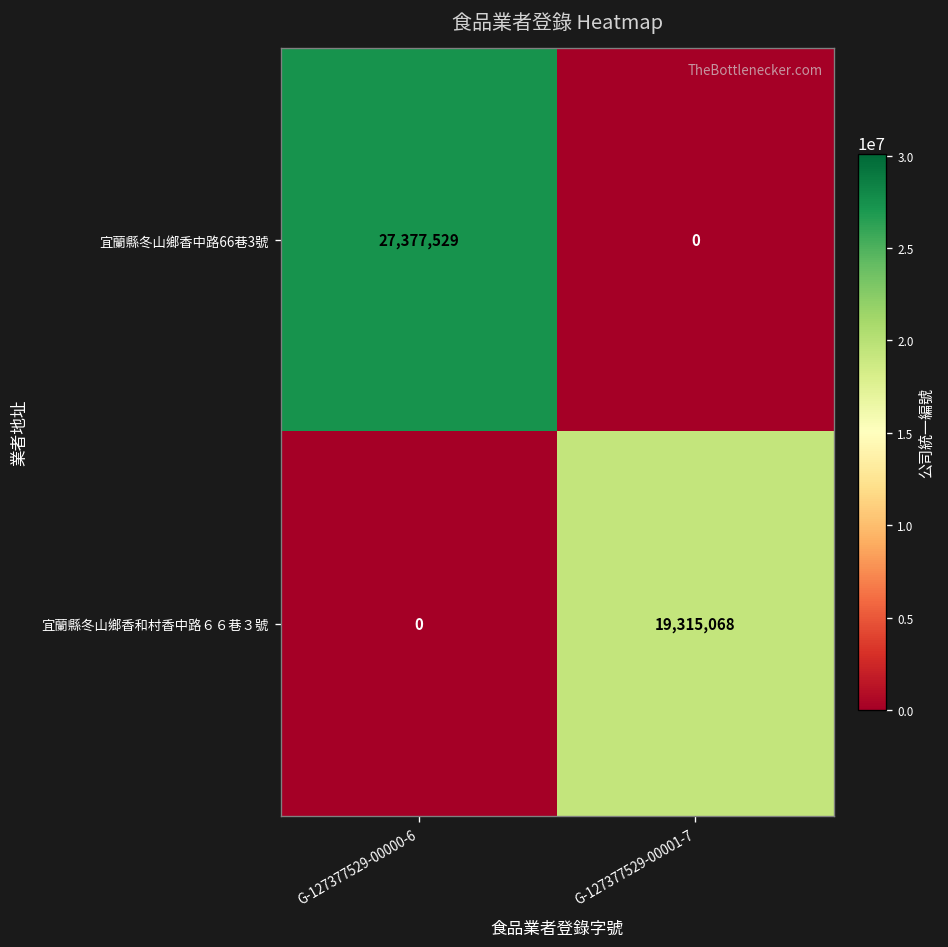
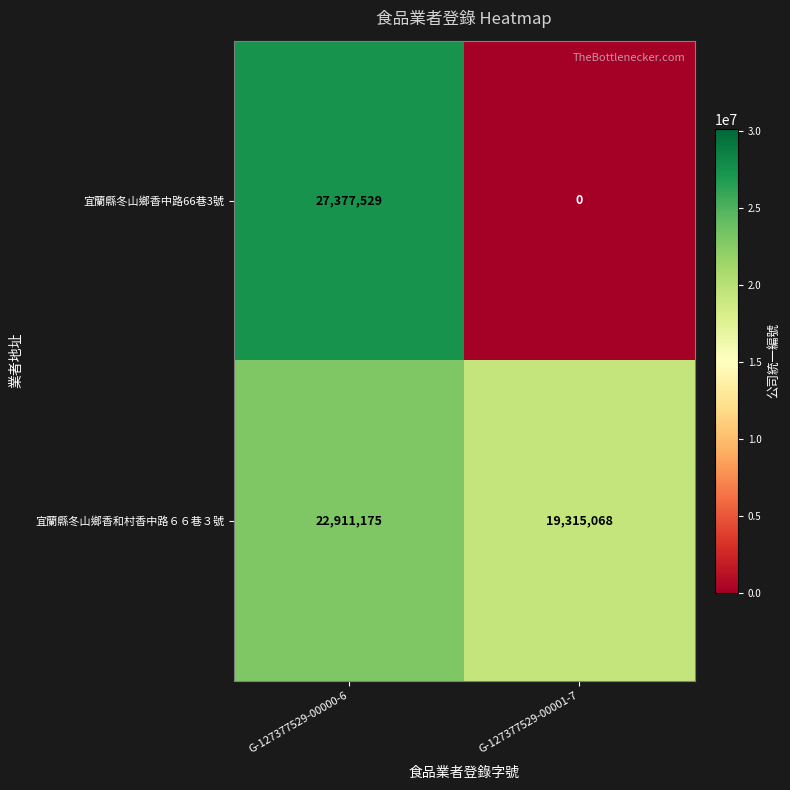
宜蘭縣冬山鄉香和村香中路６６巷３號, G-127377529-00000-6: 0 -> 22,911,175
